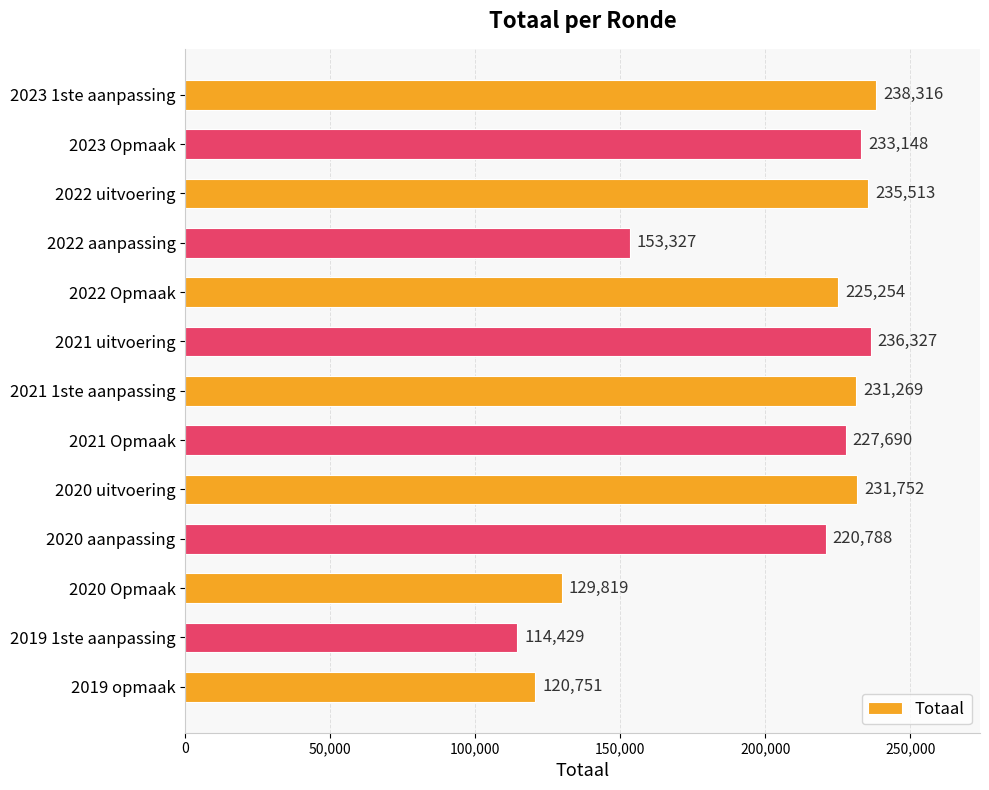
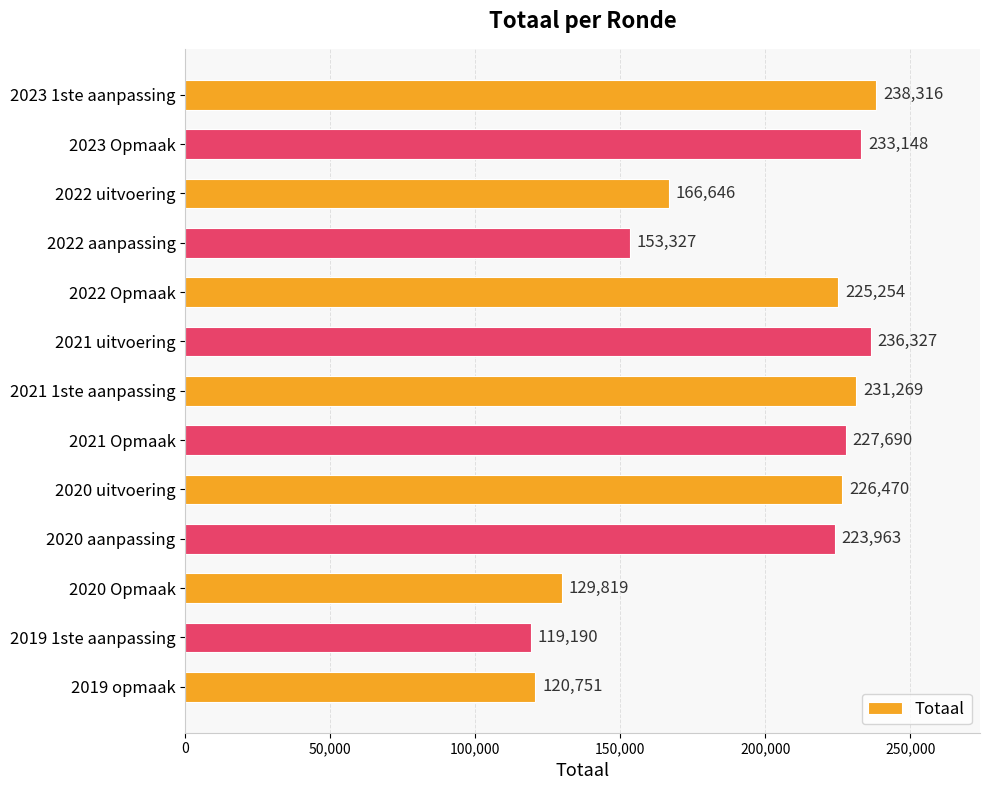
2022 uitvoering: 235,513 -> 166,646
2020 uitvoering: 231,752 -> 226,470
2020 aanpassing: 220,788 -> 223,963
2019 1ste aanpassing: 114,429 -> 119,190
